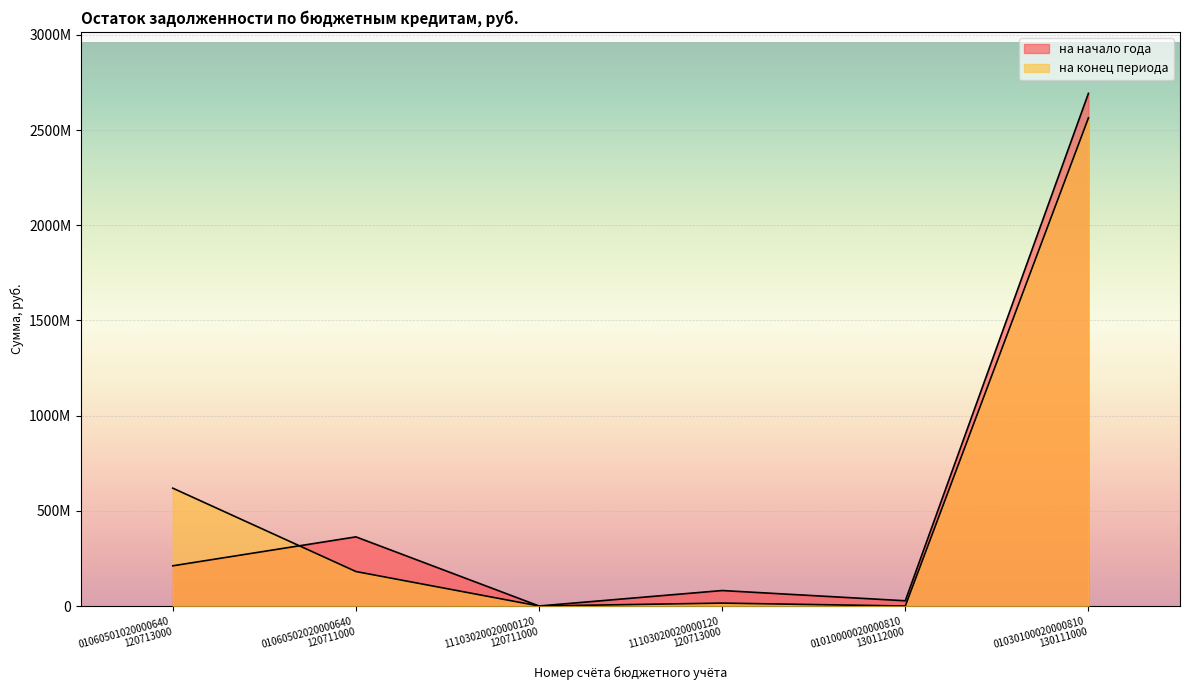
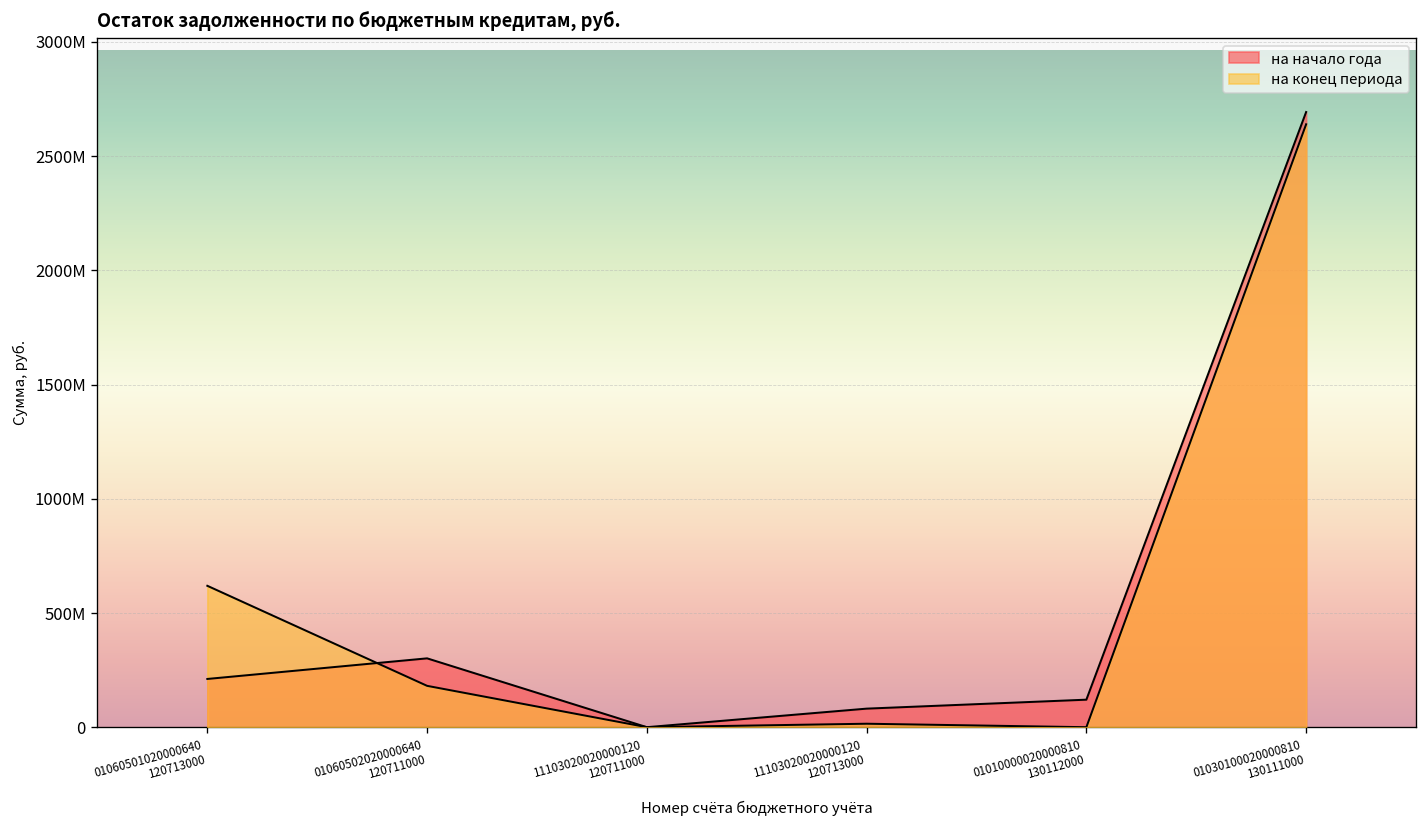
на начало года, 01060502020000640 120711000: 360000000 -> 300000000
на начало года, 01010000020000810 130112000: 30000000 -> 120000000
на конец периода, 01030100020000810 130111000: 2560000000 -> 2640000000
